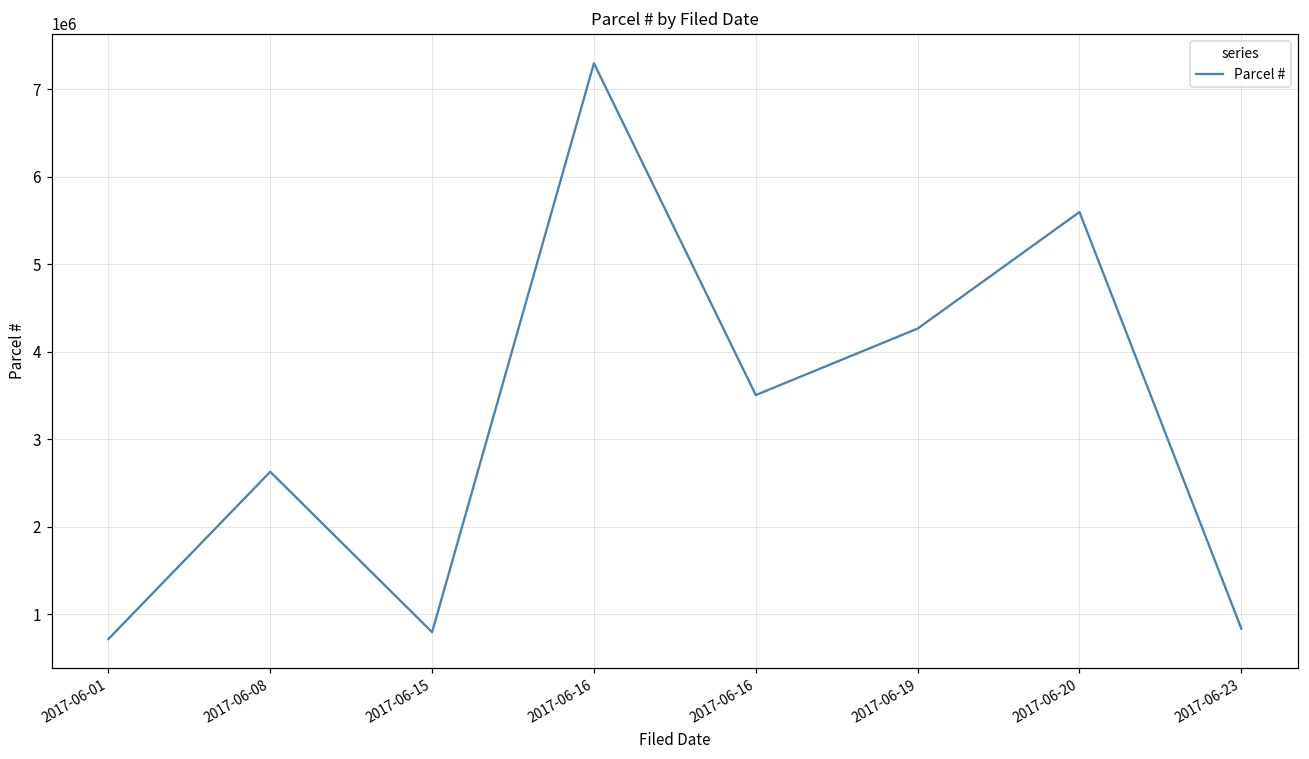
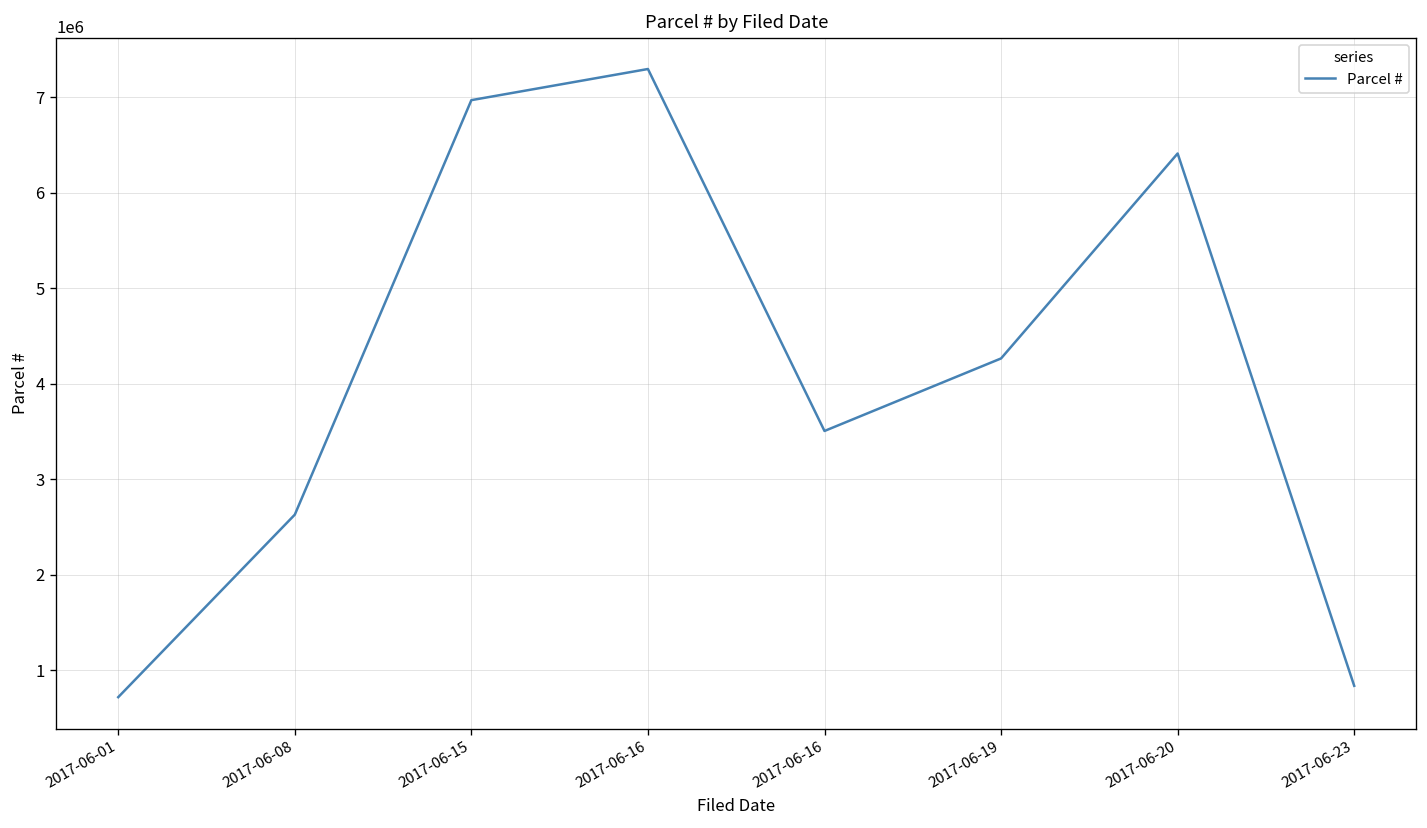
2017-06-15: 800000 -> 7000000
2017-06-20: 5600000 -> 6400000
